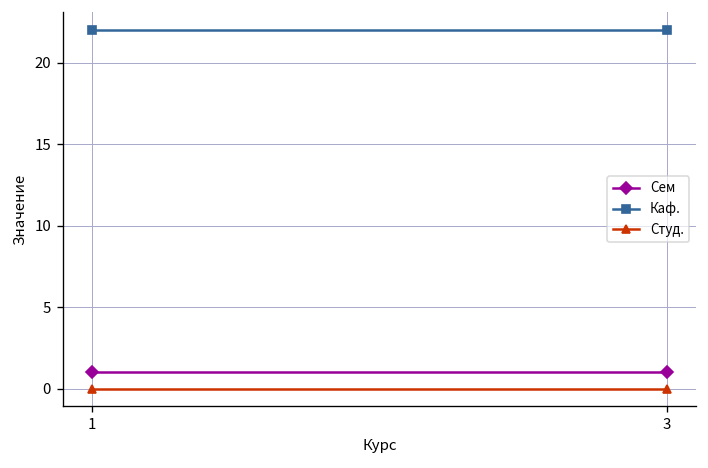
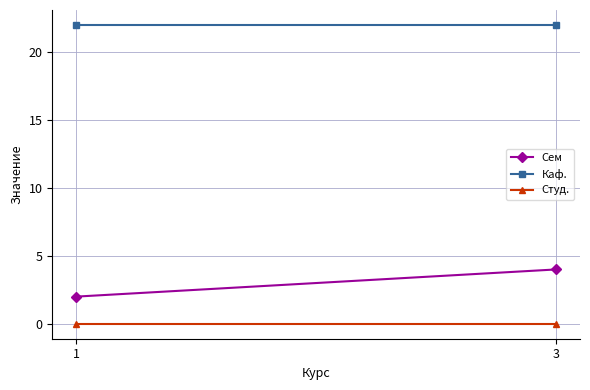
Сем, 1: 1 -> 2
Сем, 3: 1 -> 4
